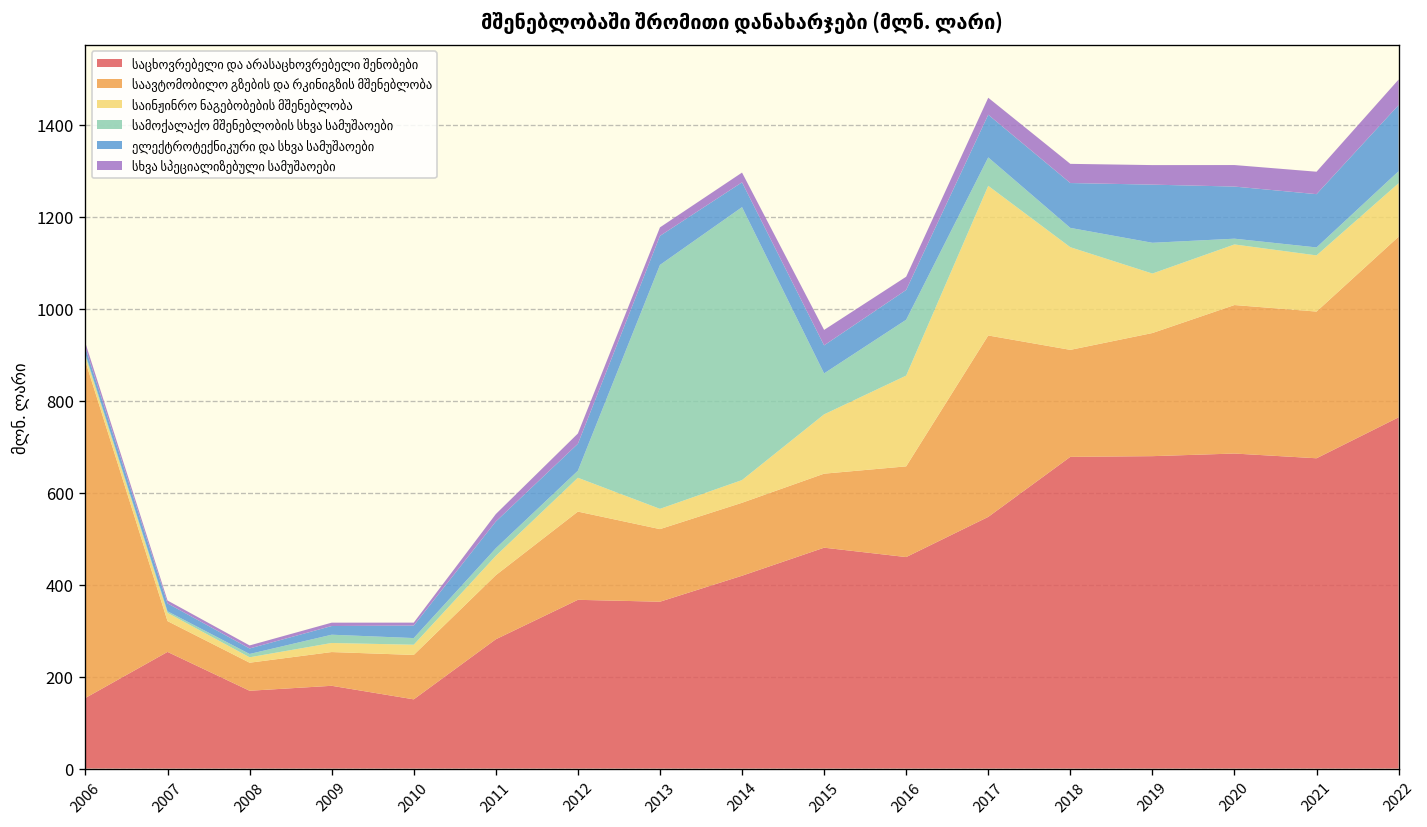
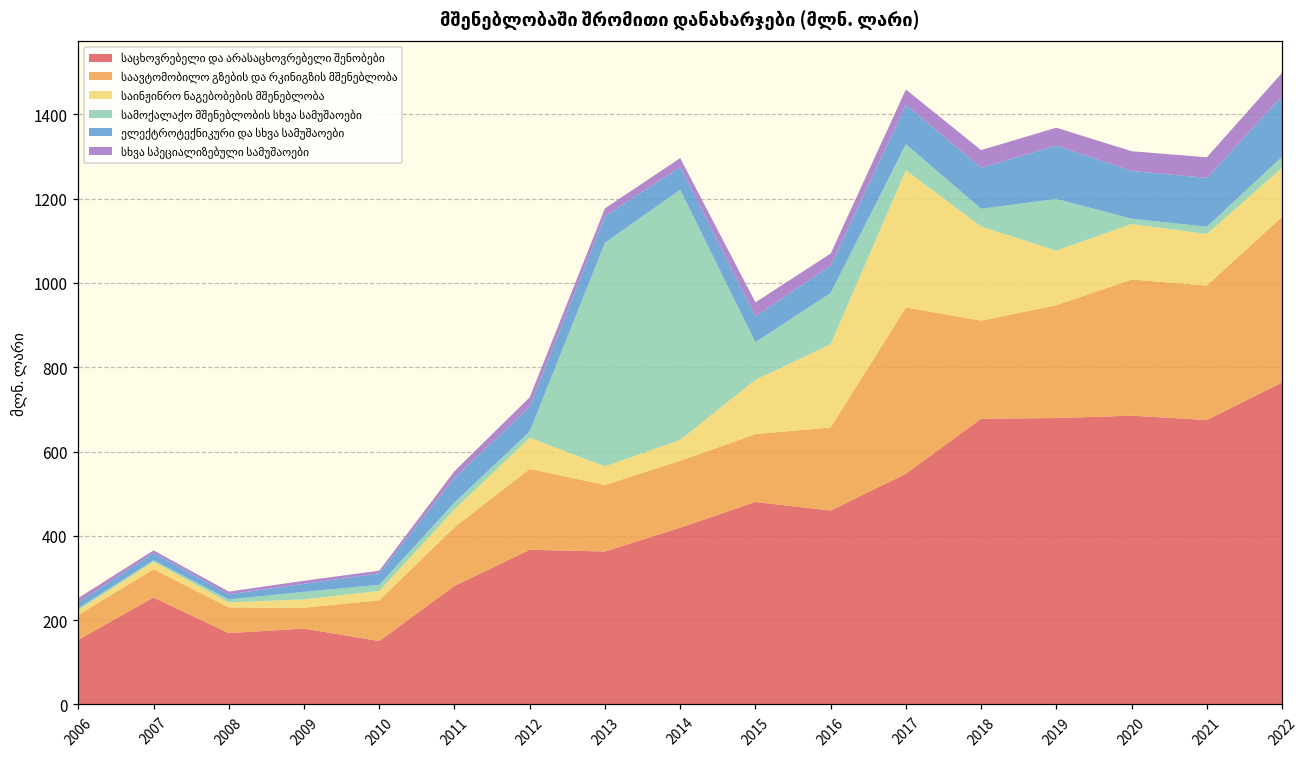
საავტომობილო გზების და რკინიგზის მშენებლობა, 2006: 730 -> 60
საავტომობილო გზების და რკინიგზის მშენებლობა, 2009: 70 -> 50
სამოქალაქო მშენებლობის სხვა სამუშაოები, 2019: 70 -> 120
